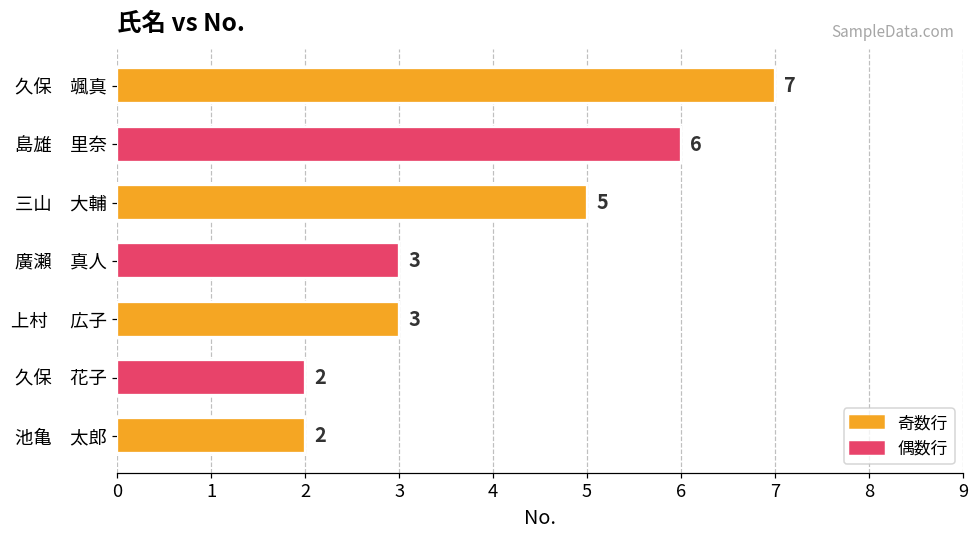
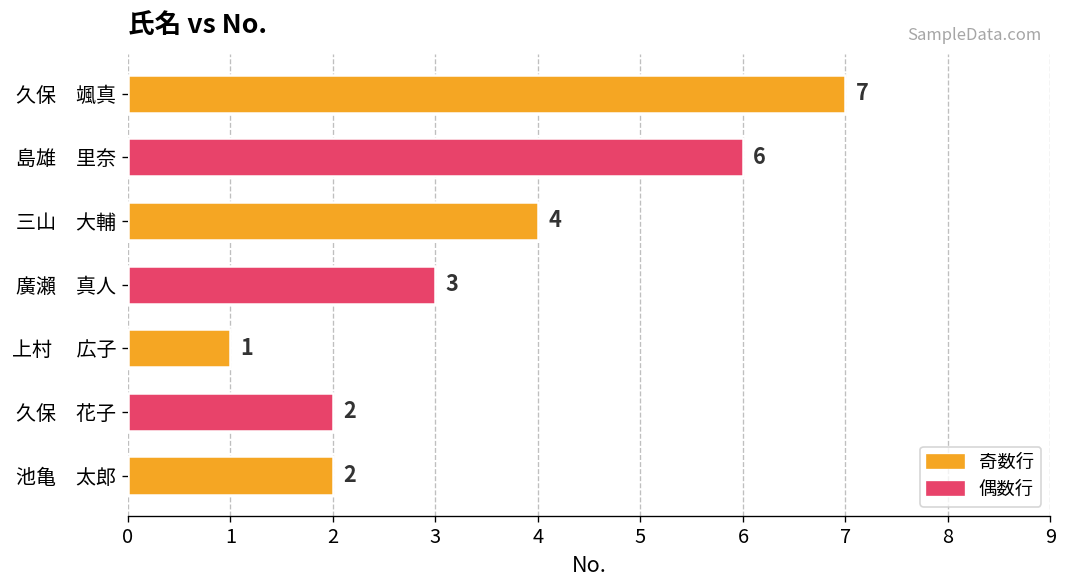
三山 大輔: 5 -> 4
上村 広子: 3 -> 1
